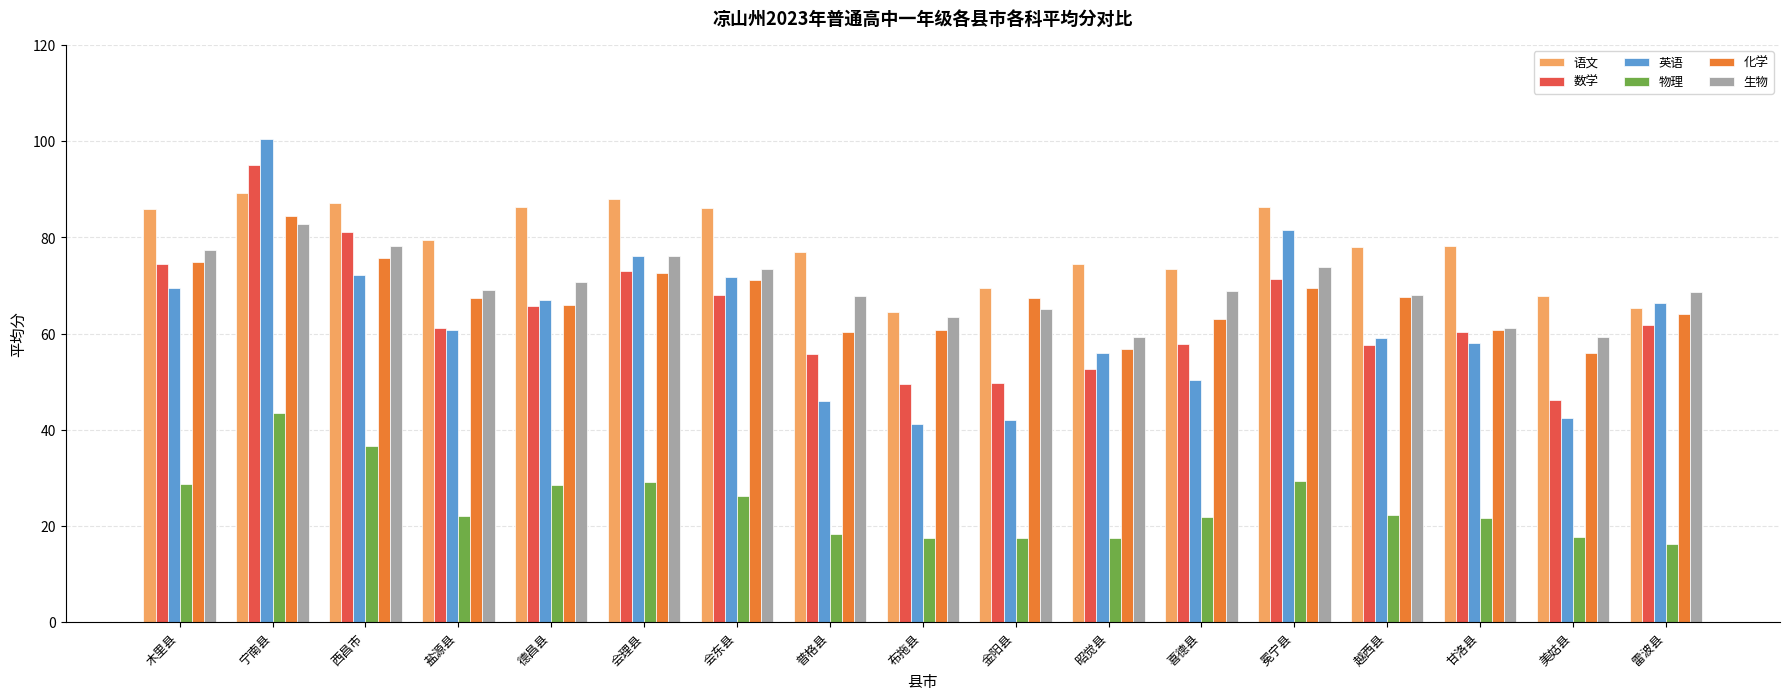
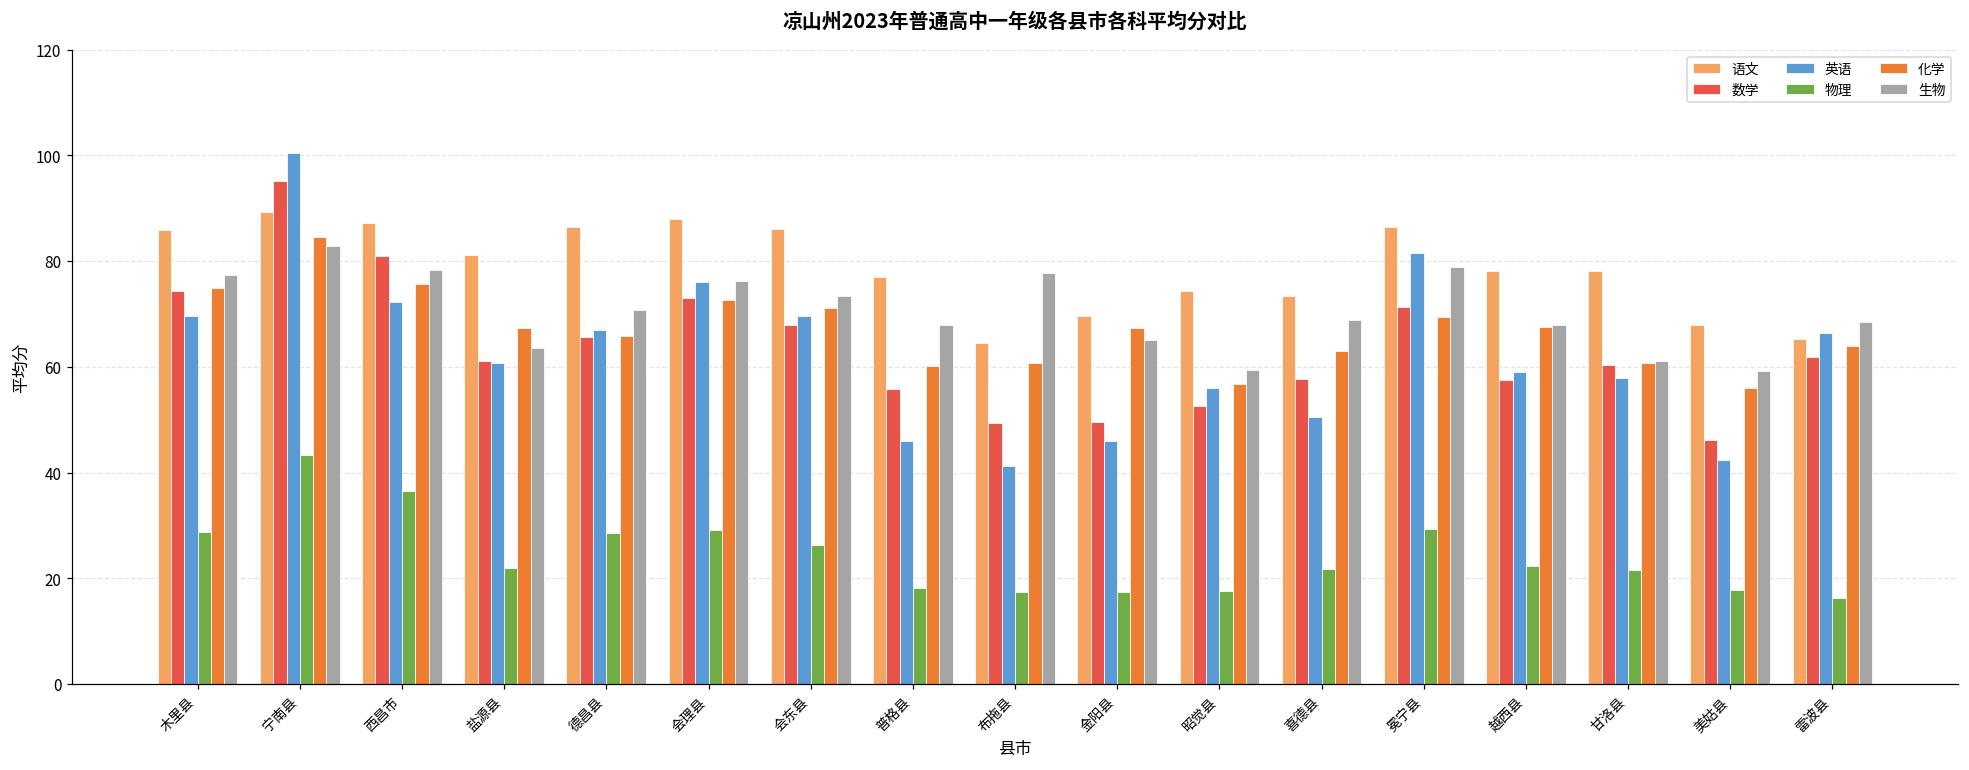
语文, 盐源县: 80 -> 81
生物, 盐源县: 69 -> 64
英语, 会东县: 72 -> 70
生物, 布拖县: 64 -> 78
英语, 金阳县: 42 -> 46
生物, 冕宁县: 74 -> 79
